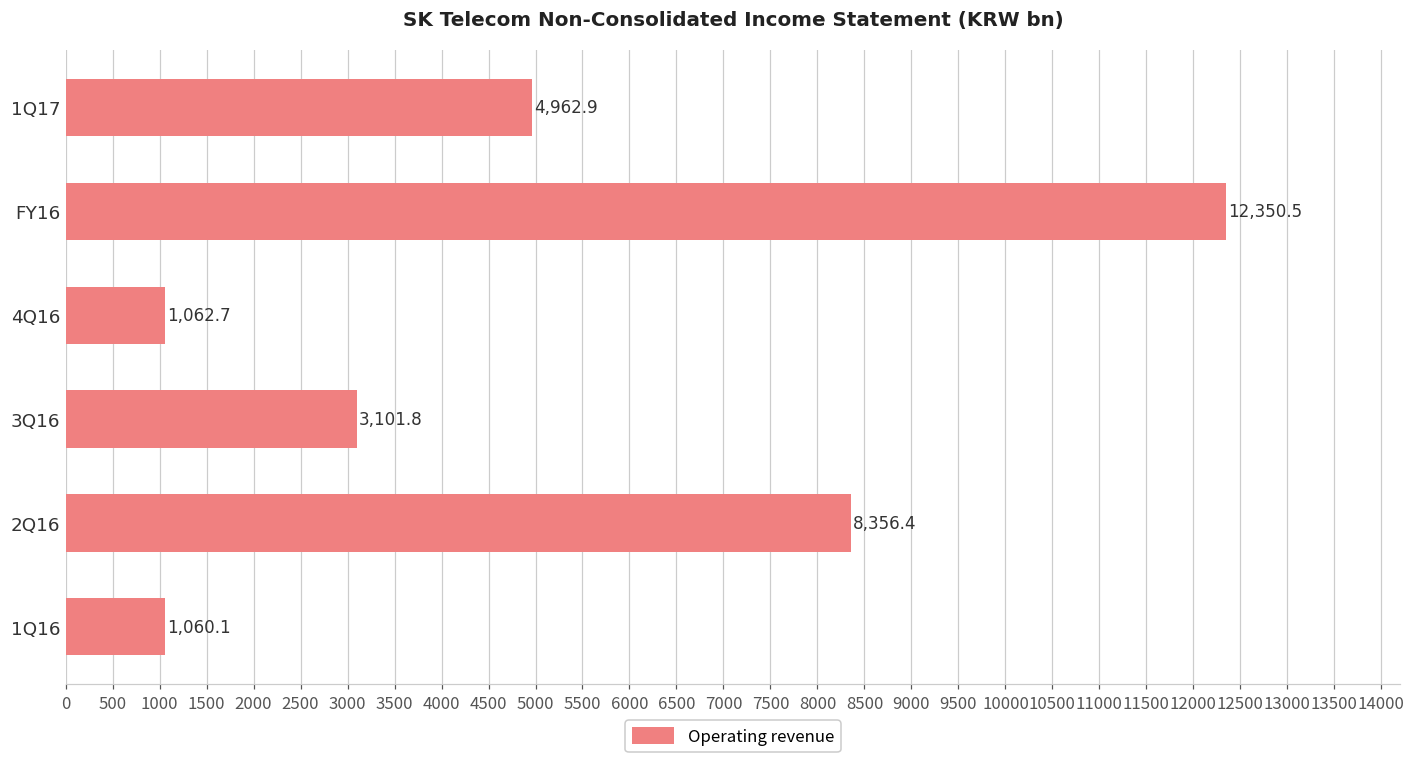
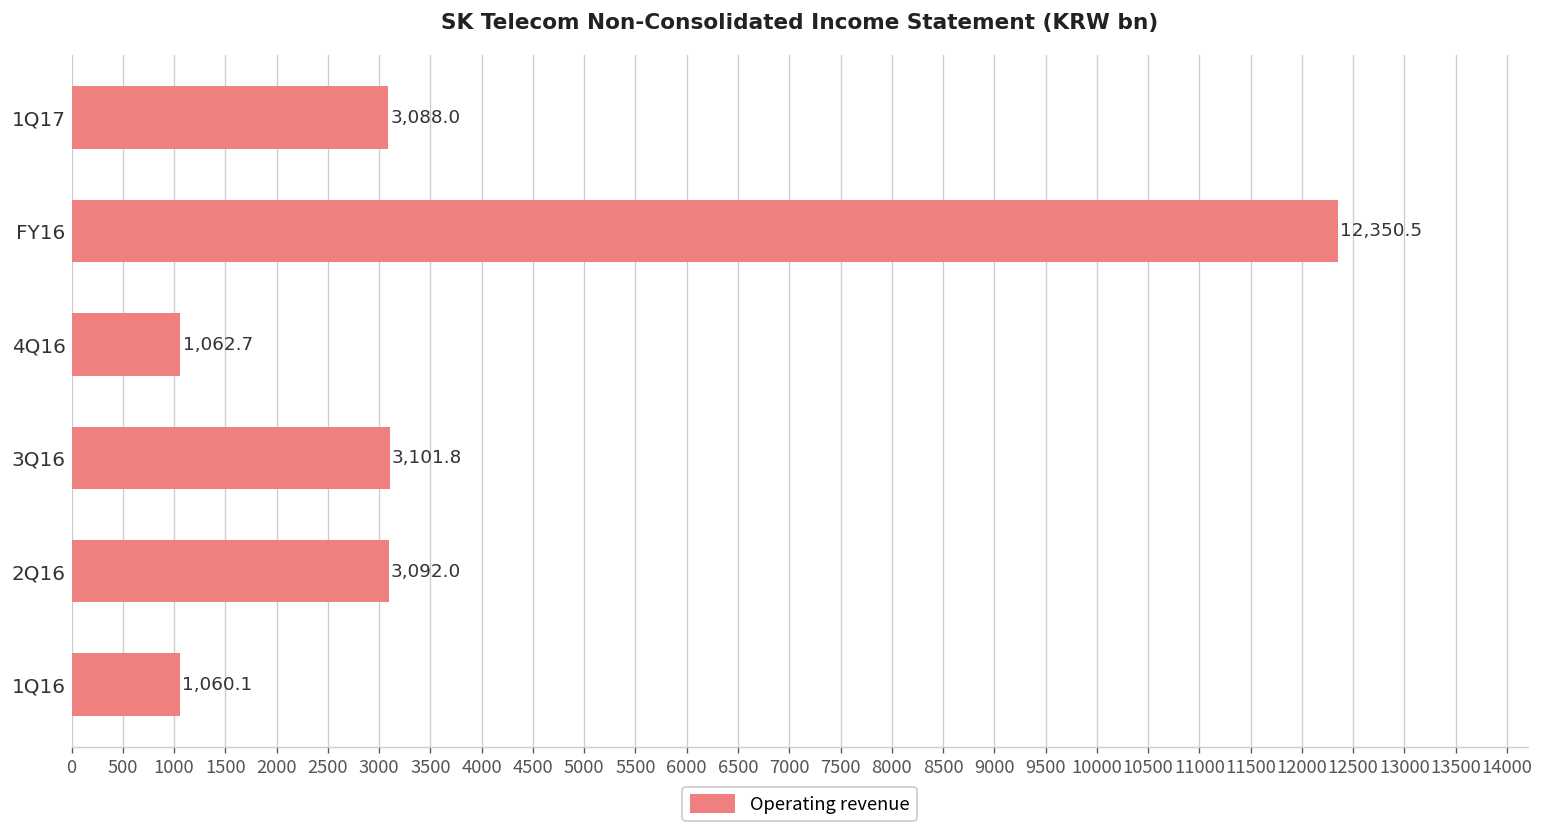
1Q17: 4,962.9 -> 3,088.0
2Q16: 8,356.4 -> 3,092.0
